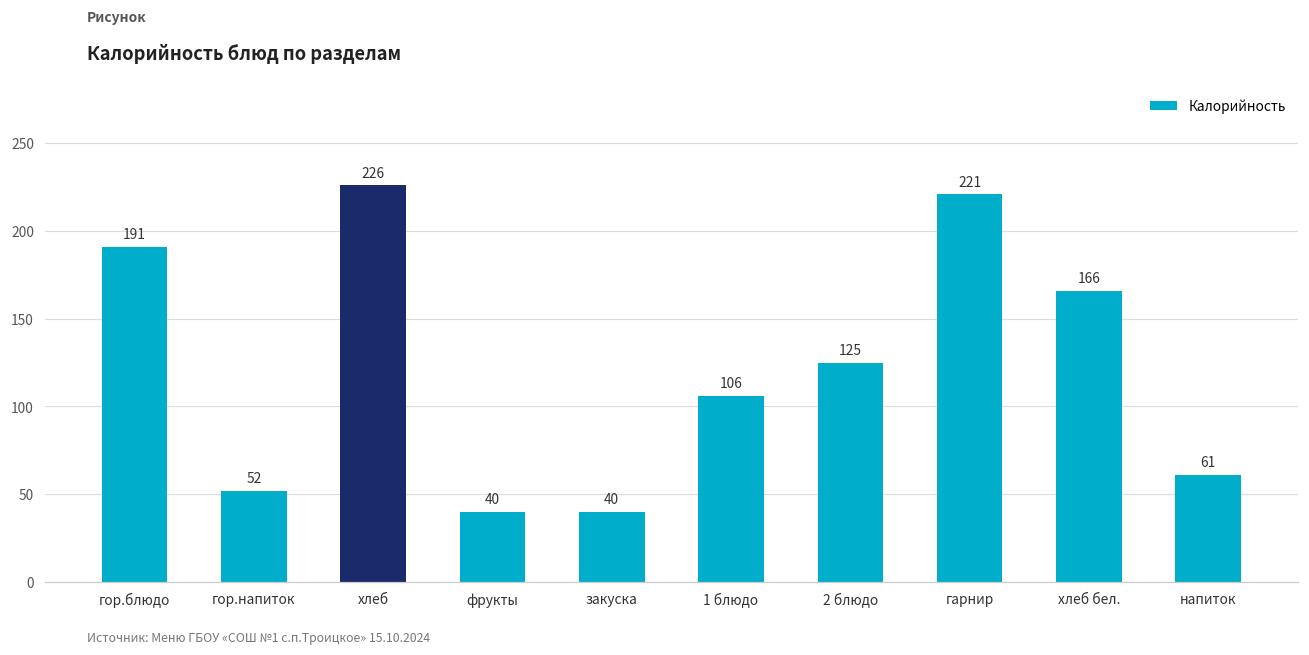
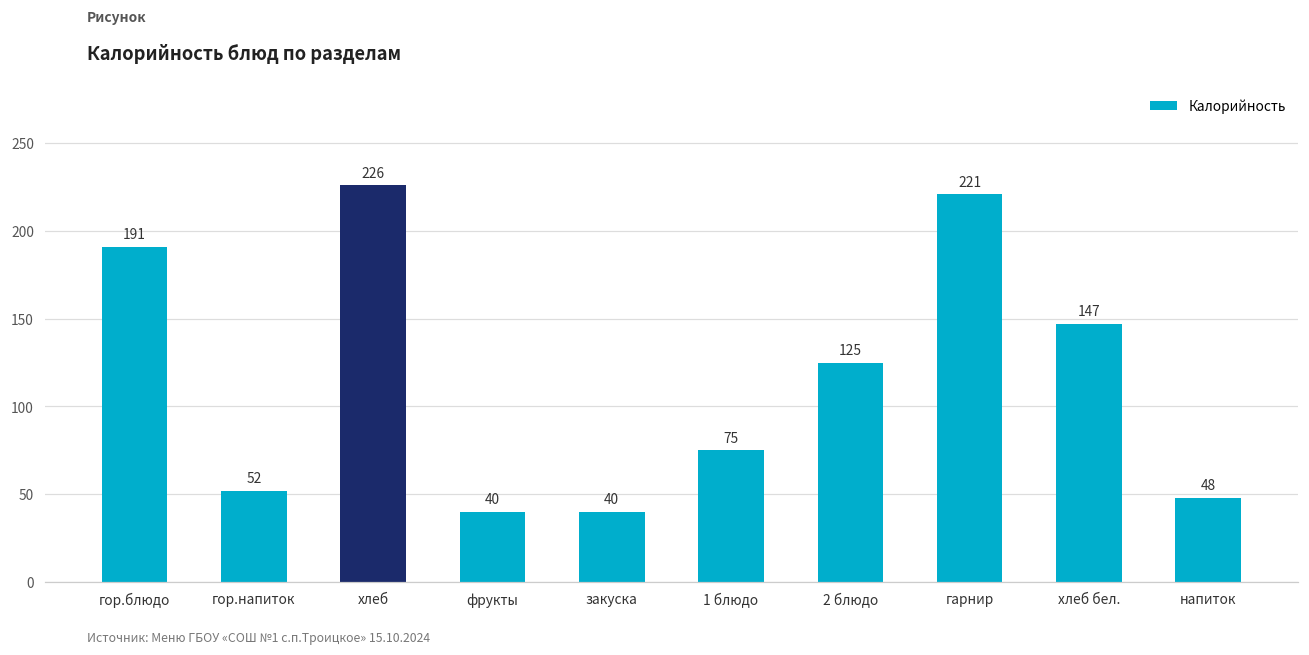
1 блюдо: 106 -> 75
хлеб бел.: 166 -> 147
напиток: 61 -> 48
